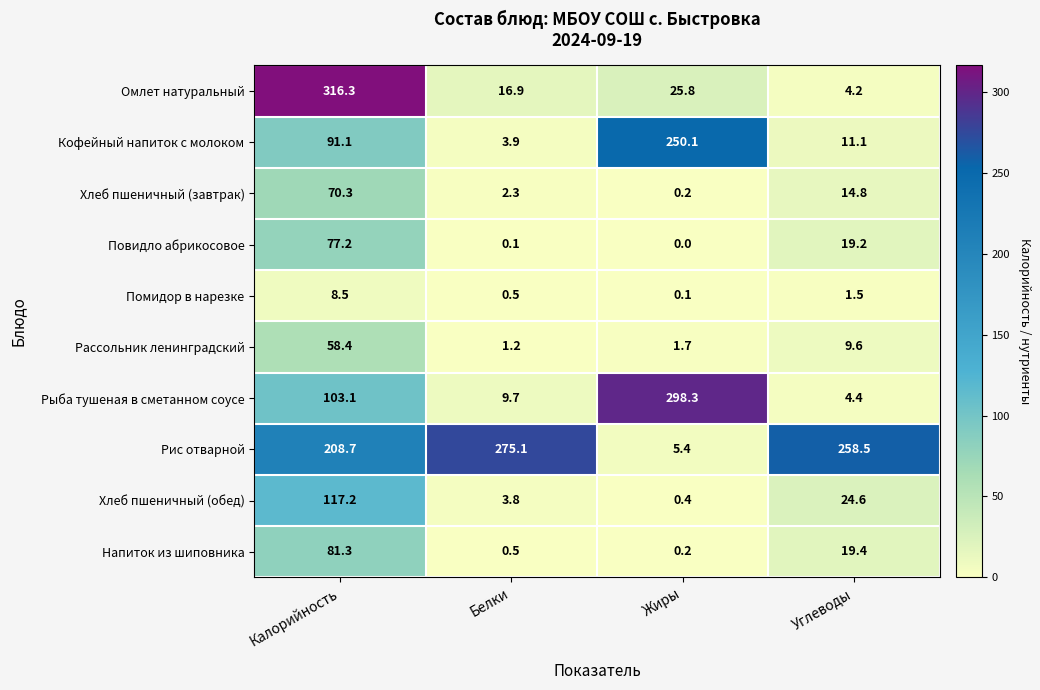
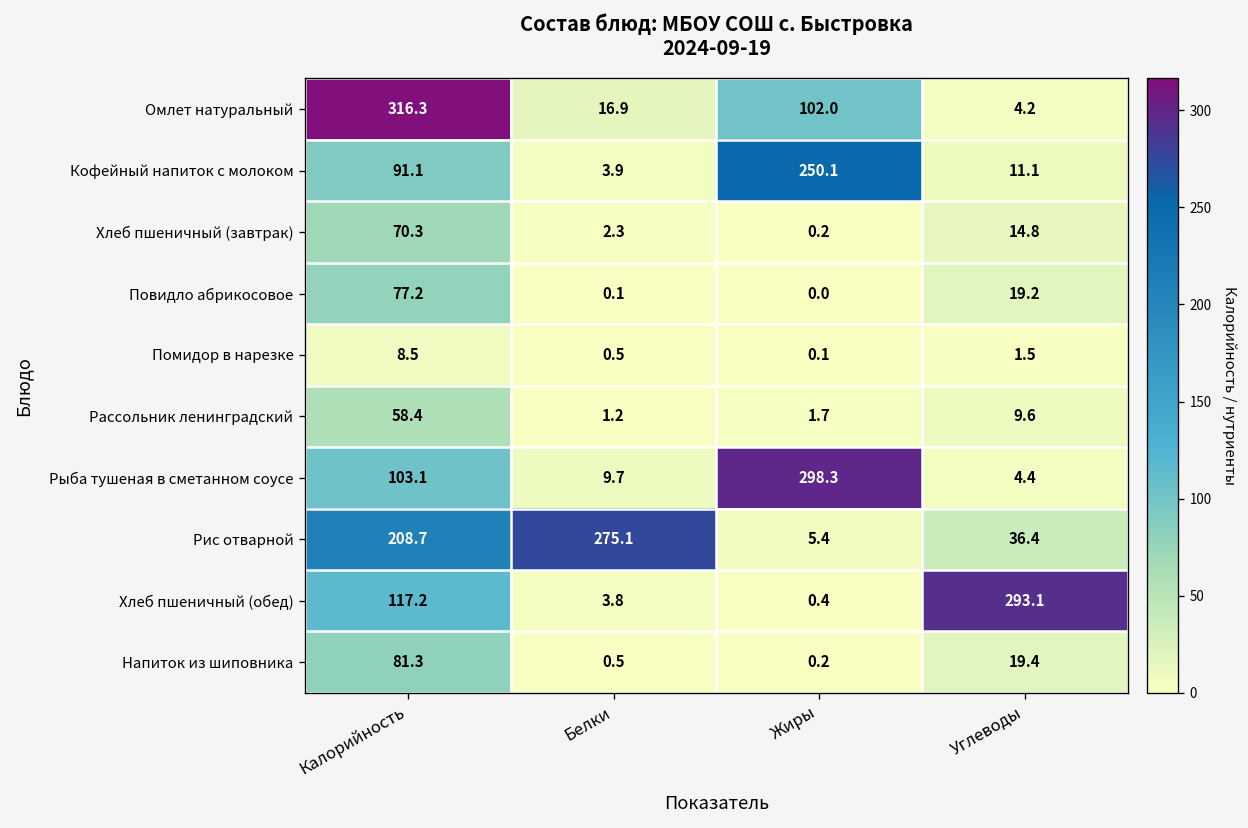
Омлет натуральный, Жиры: 25.8 -> 102.0
Рис отварной, Углеводы: 258.5 -> 36.4
Хлеб пшеничный (обед), Углеводы: 24.6 -> 293.1
